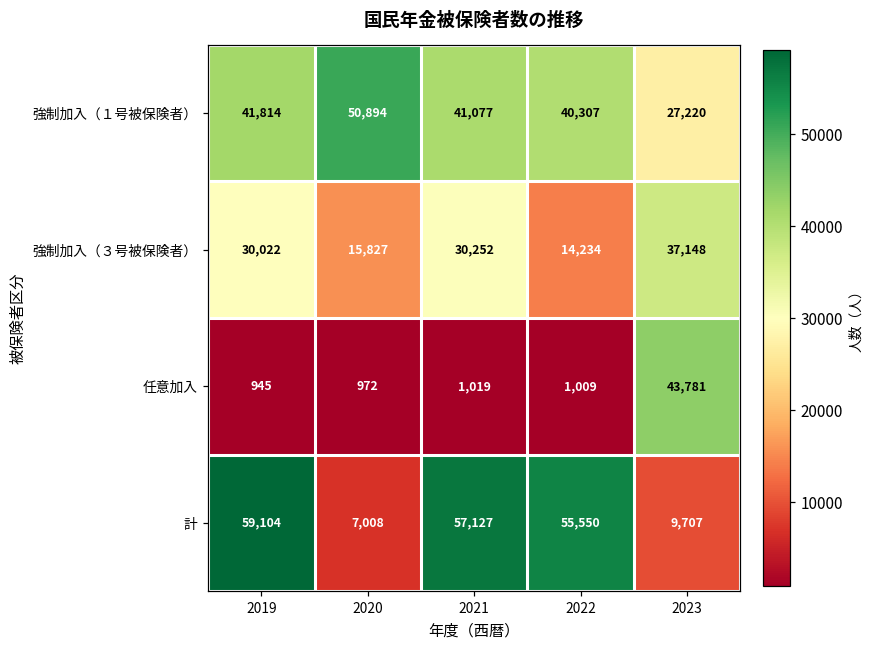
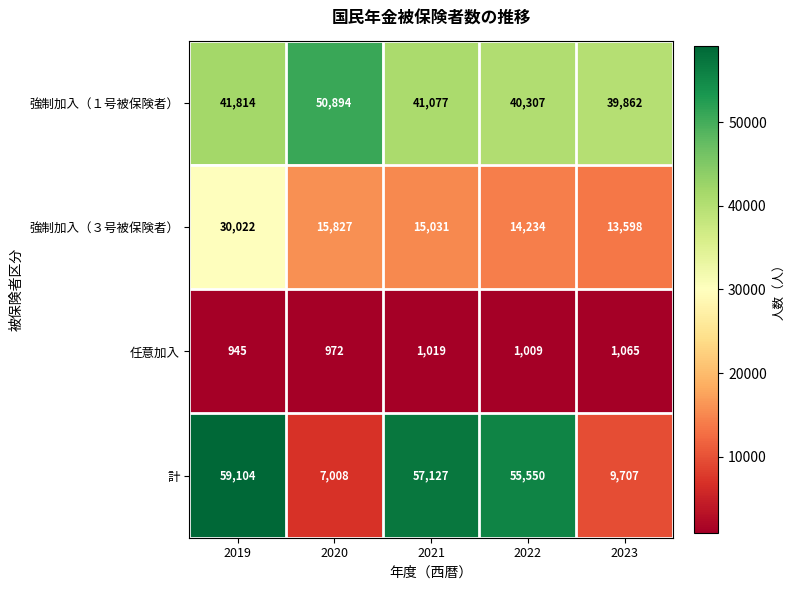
強制加入（１号被保険者）, 2023: 27,220 -> 39,862
強制加入（３号被保険者）, 2021: 30,252 -> 15,031
強制加入（３号被保険者）, 2023: 37,148 -> 13,598
任意加入, 2023: 43,781 -> 1,065
